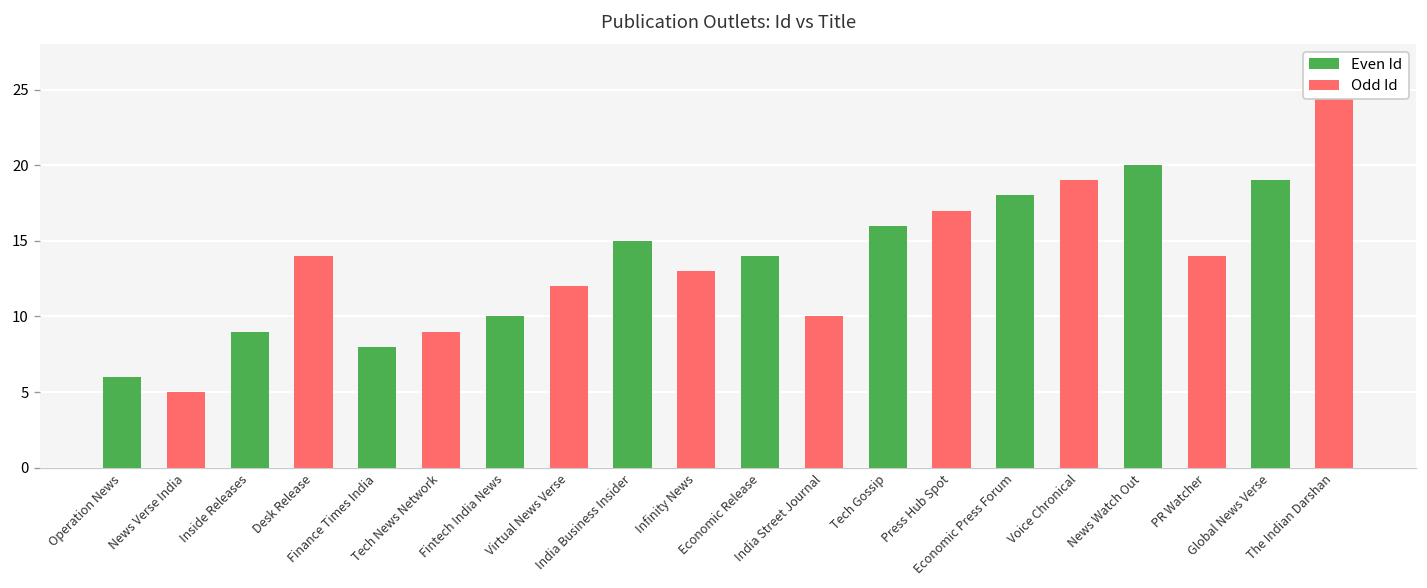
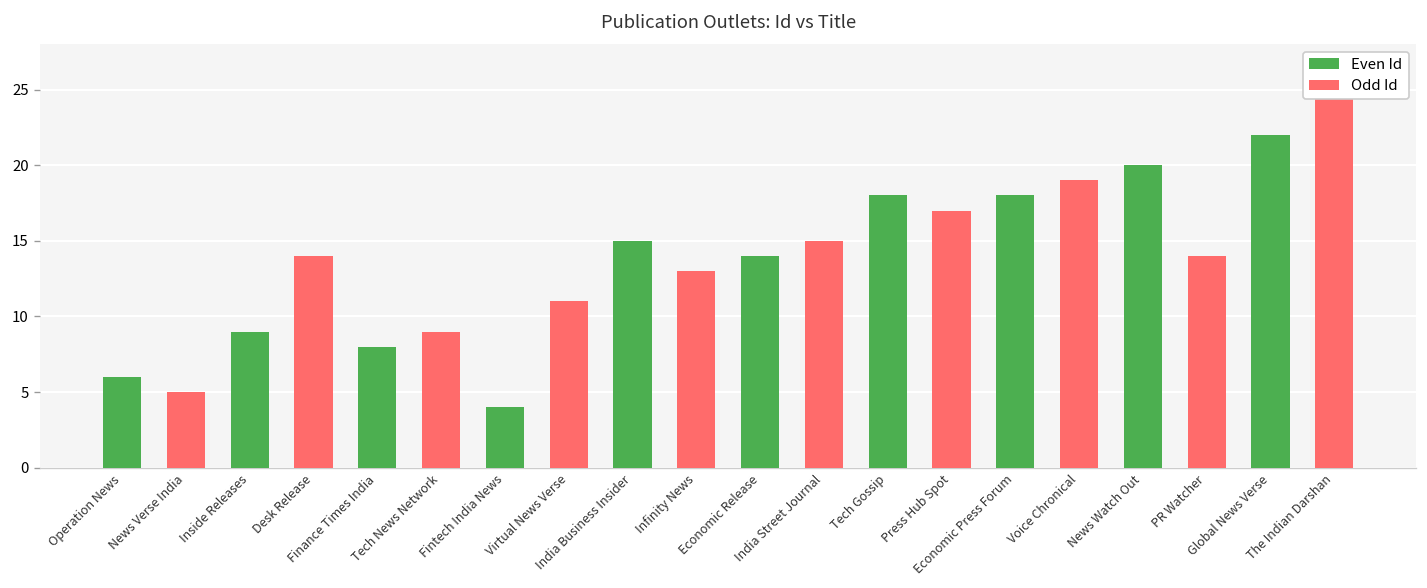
Even Id, Fintech India News: 10 -> 4
Odd Id, Virtual News Verse: 12 -> 11
Odd Id, India Street Journal: 10 -> 15
Even Id, Tech Gossip: 16 -> 18
Even Id, Global News Verse: 19 -> 22
